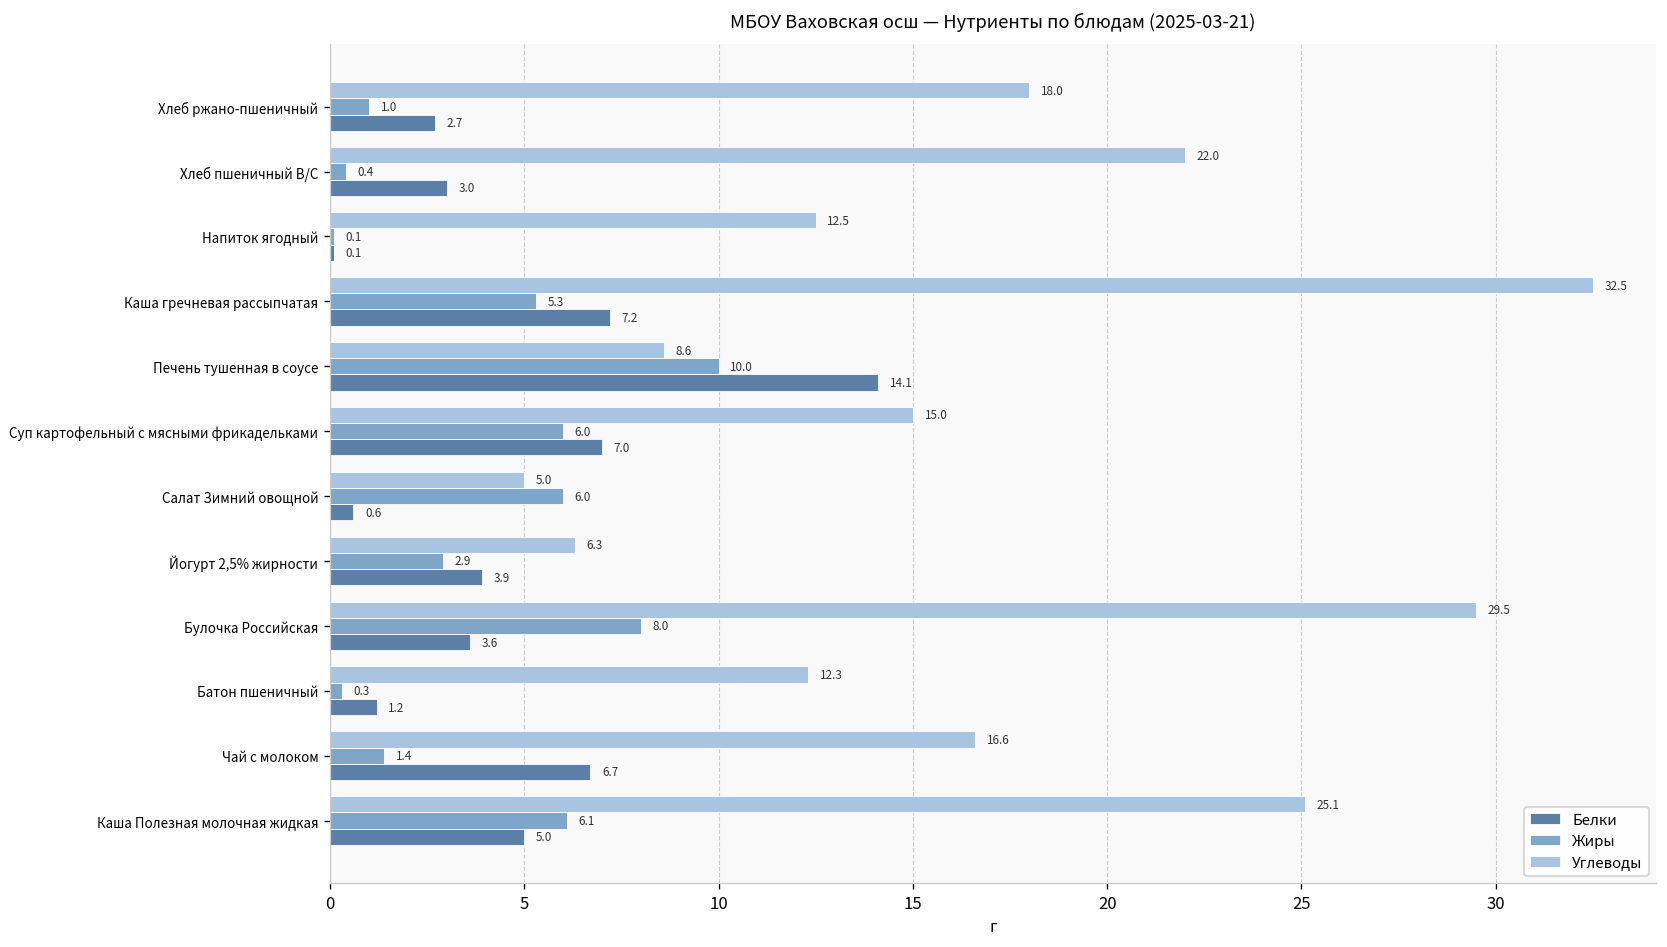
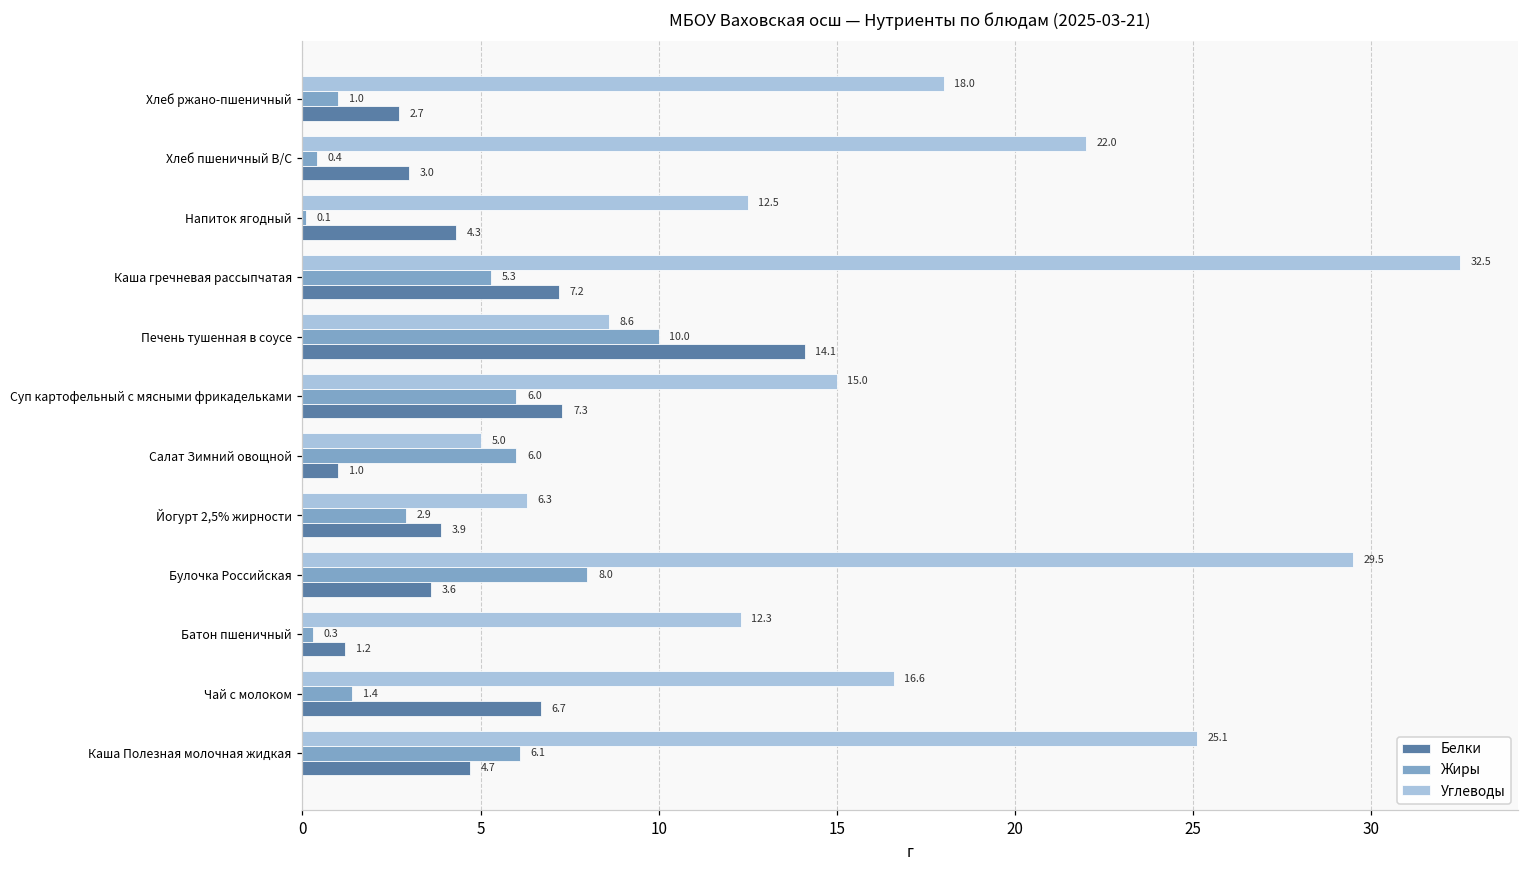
Белки, Напиток ягодный: 0.1 -> 4.3
Белки, Суп картофельный с мясными фрикадельками: 7.0 -> 7.3
Белки, Салат Зимний овощной: 0.6 -> 1.0
Белки, Каша Полезная молочная жидкая: 5.0 -> 4.7
